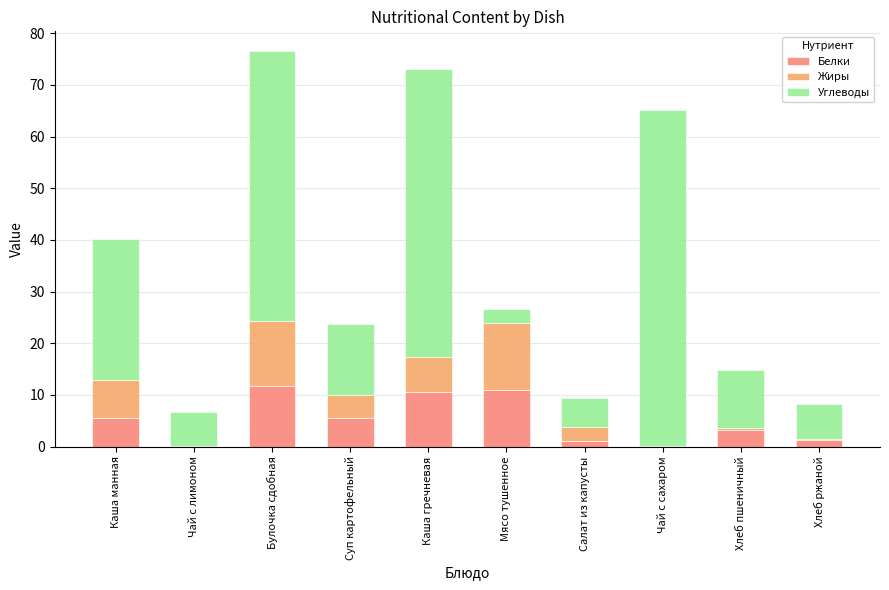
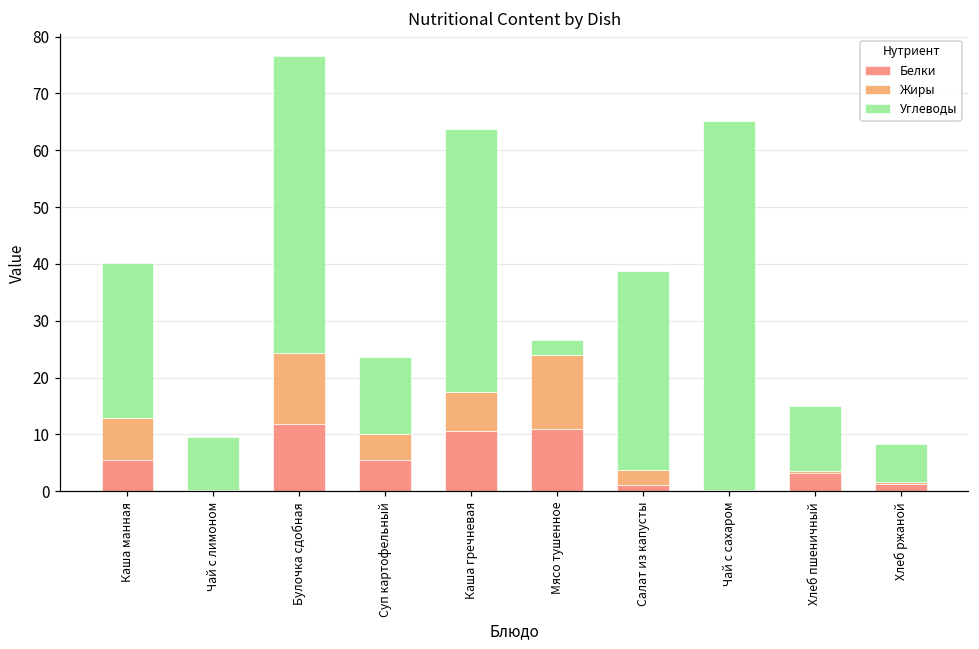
Углеводы, Чай с лимоном: 6 -> 9
Углеводы, Каша гречневая: 56 -> 46
Углеводы, Салат из капусты: 6 -> 35
